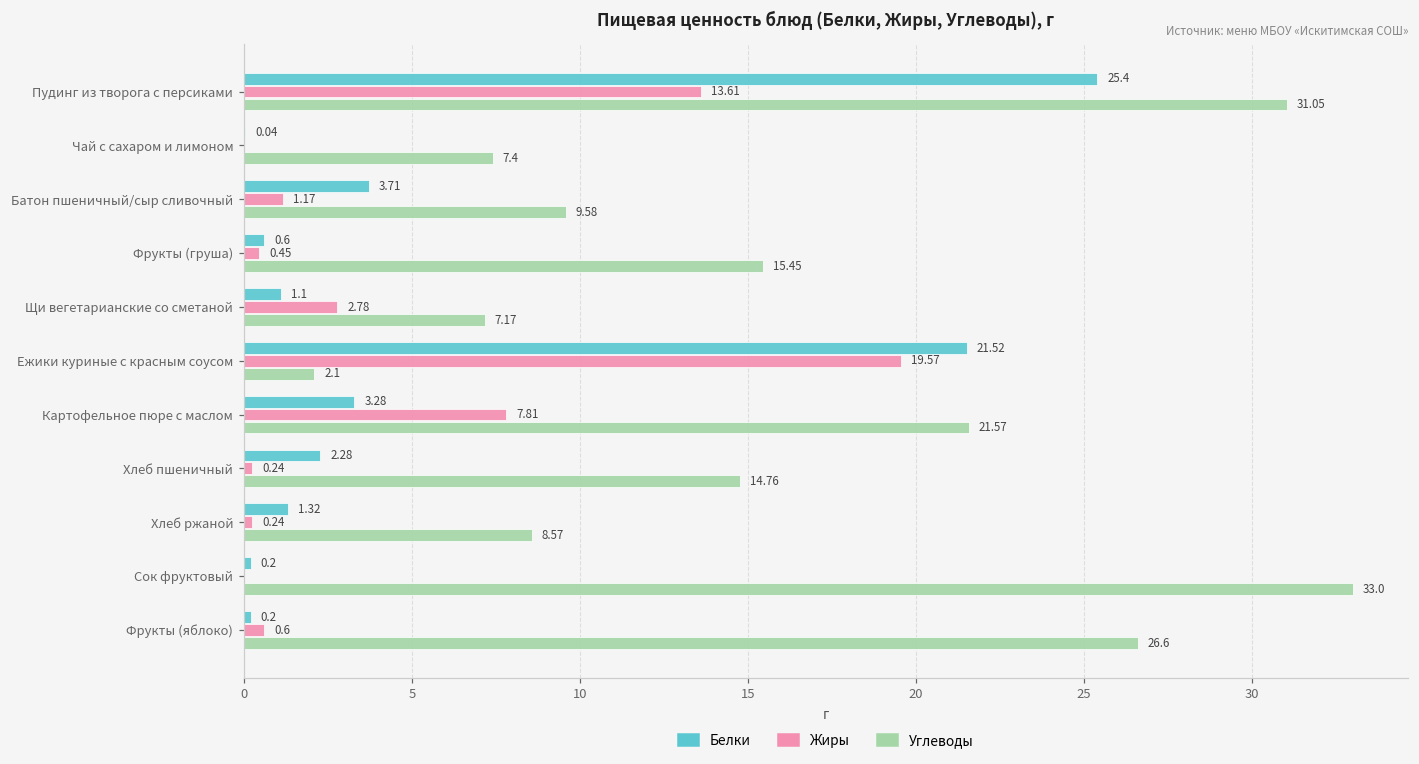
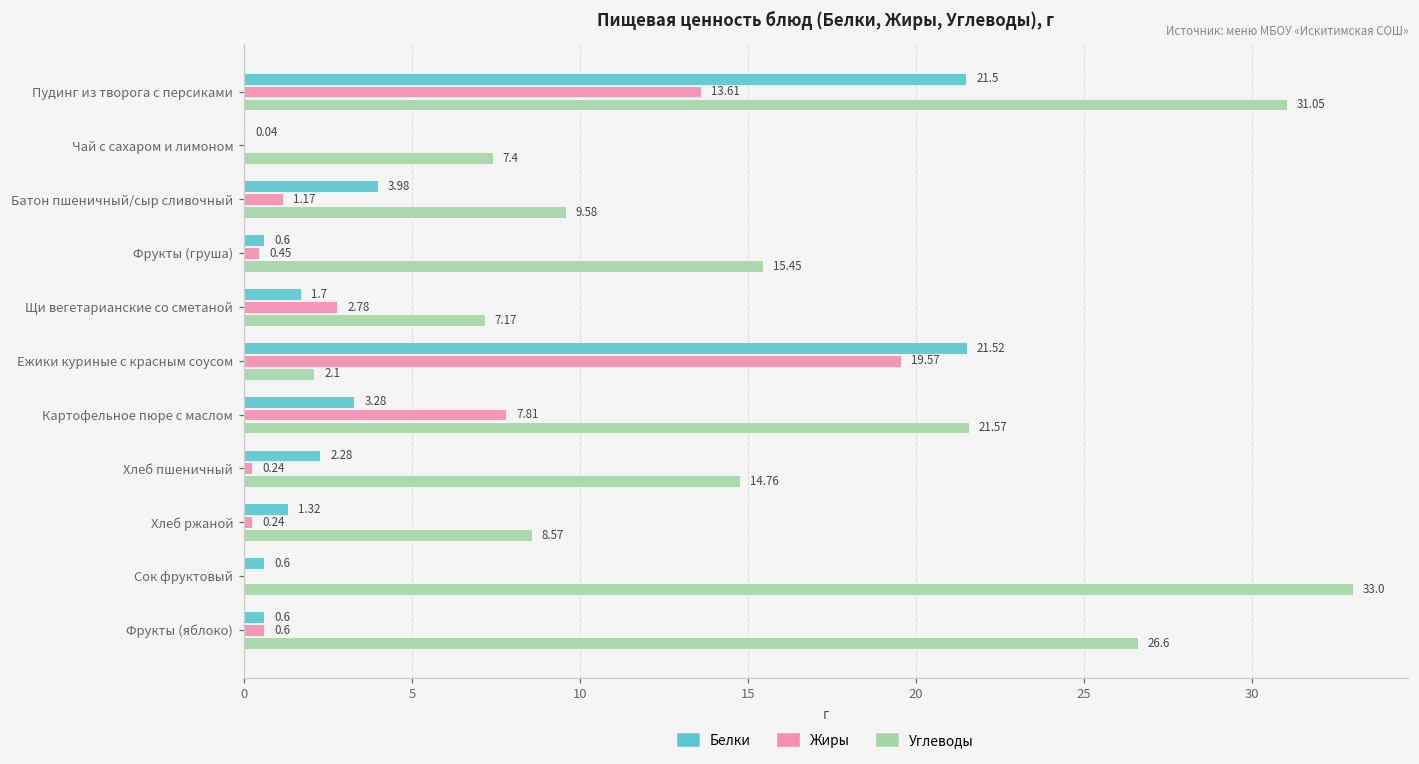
Белки, Пудинг из творога с персиками: 25.4 -> 21.5
Белки, Батон пшеничный/сыр сливочный: 3.71 -> 3.98
Белки, Щи вегетарианские со сметаной: 1.1 -> 1.7
Белки, Сок фруктовый: 0.2 -> 0.6
Белки, Фрукты (яблоко): 0.2 -> 0.6
